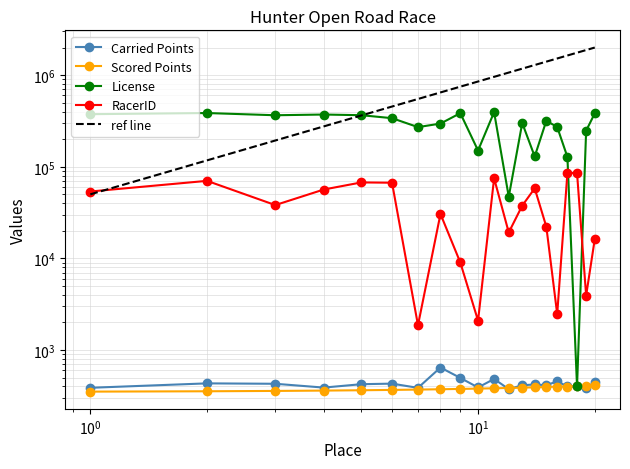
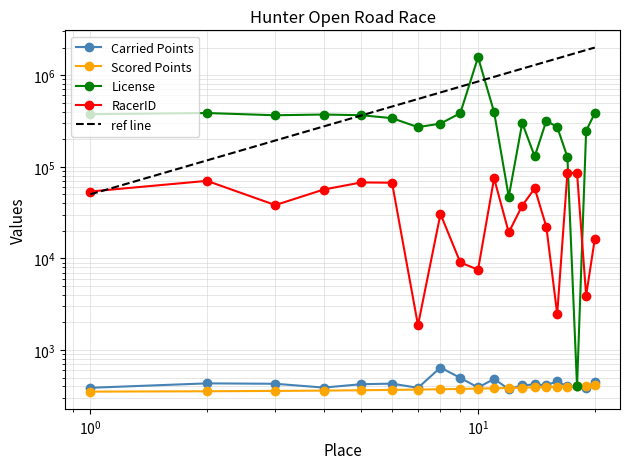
License, 10^1: 150000 -> 1600000
RacerID, 10^1: 2100 -> 8000
